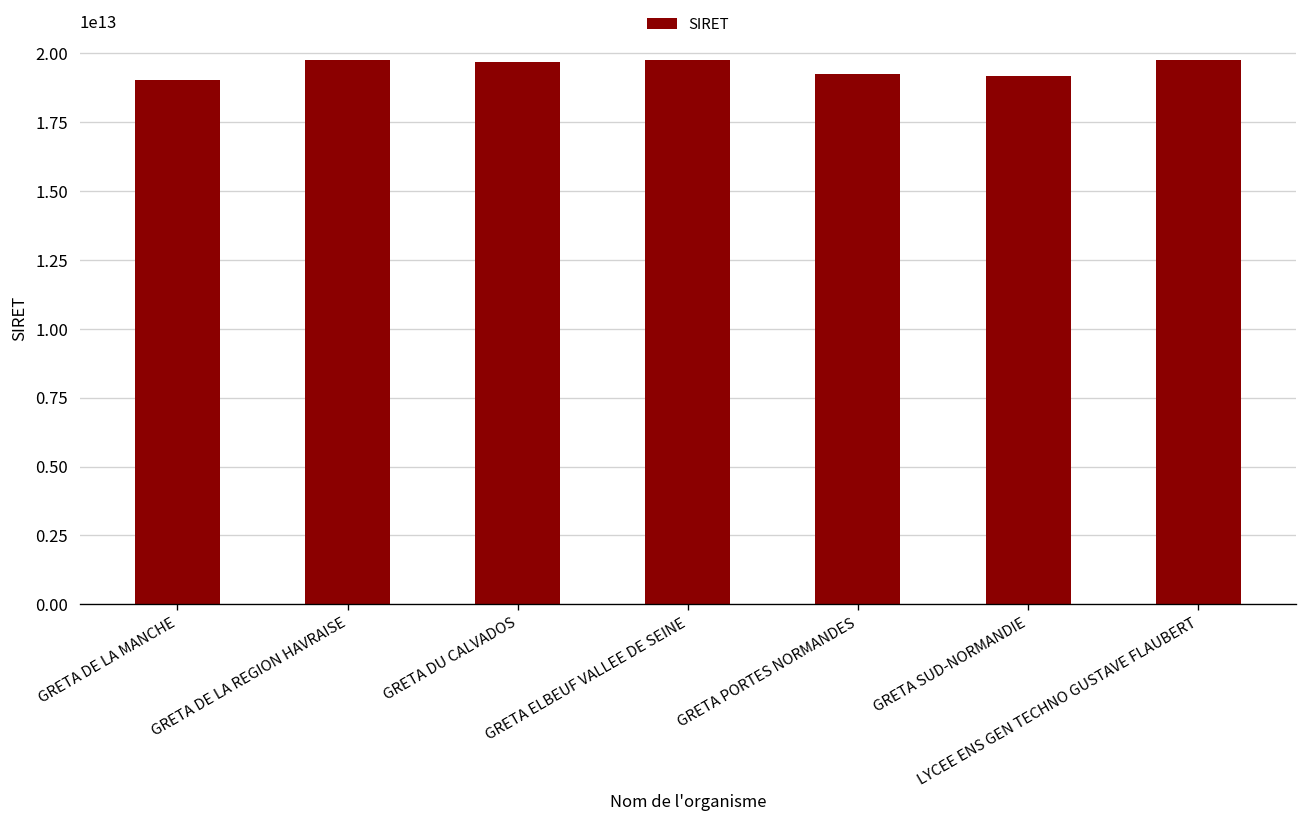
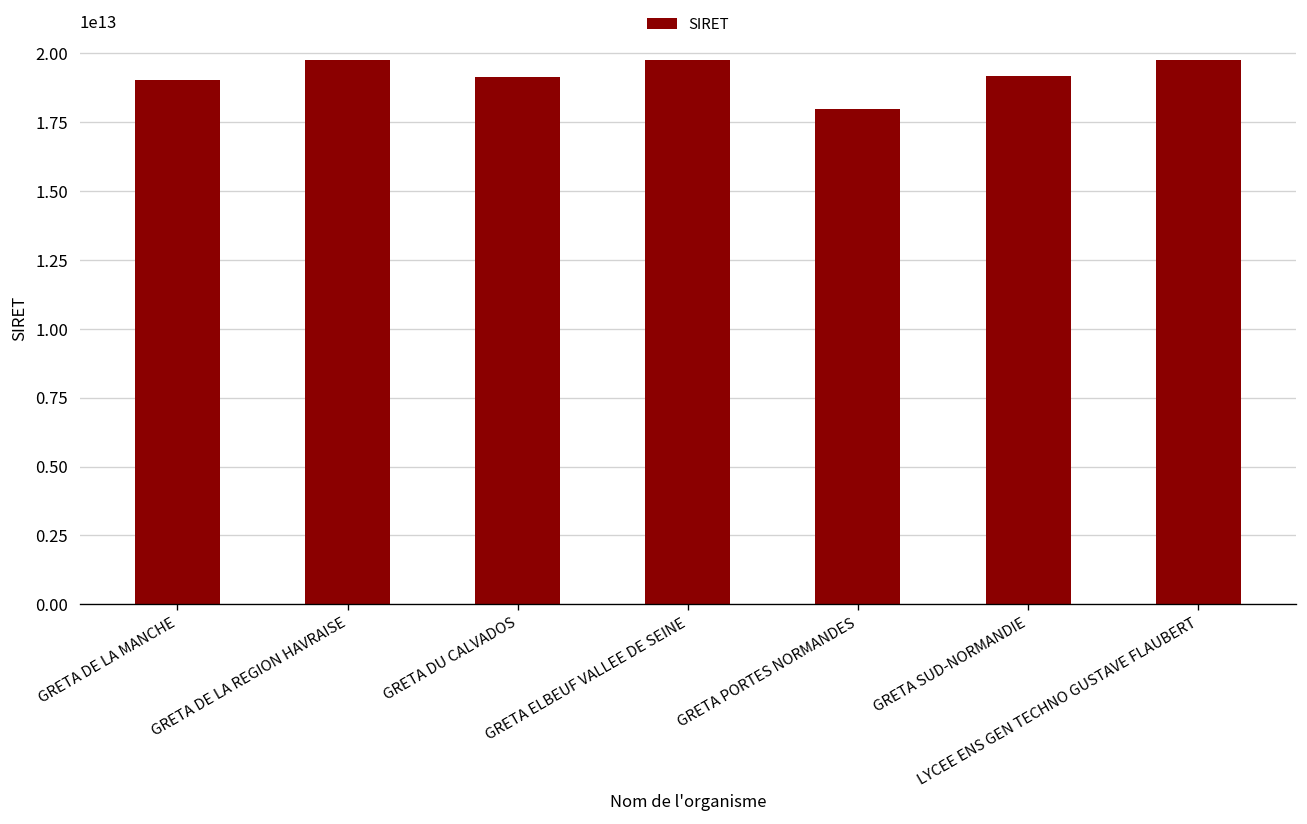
GRETA DU CALVADOS: 19700000000000 -> 19100000000000
GRETA PORTES NORMANDES: 19300000000000 -> 18000000000000
